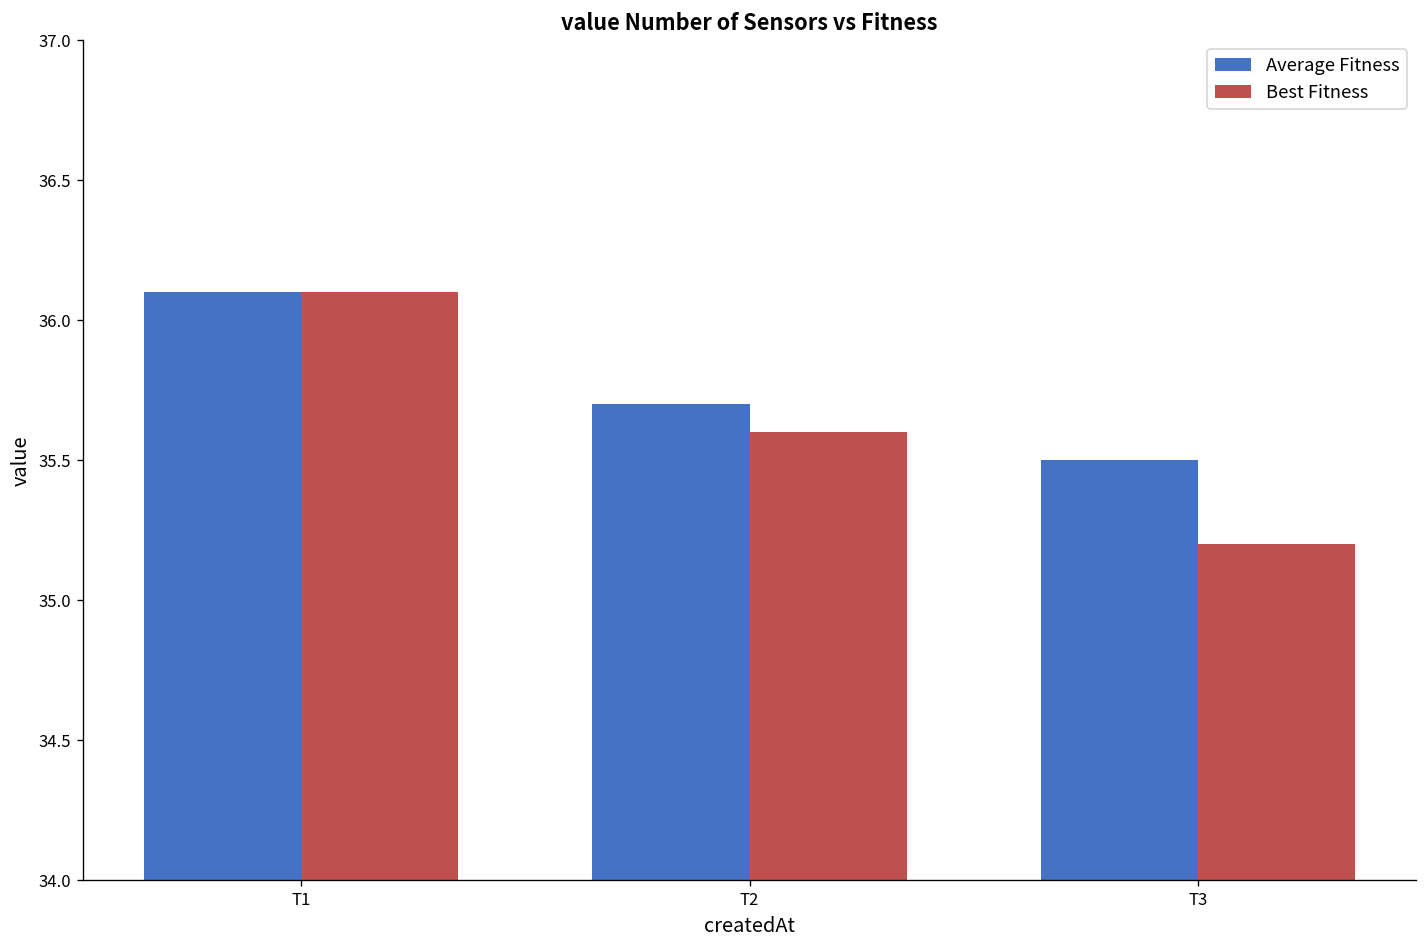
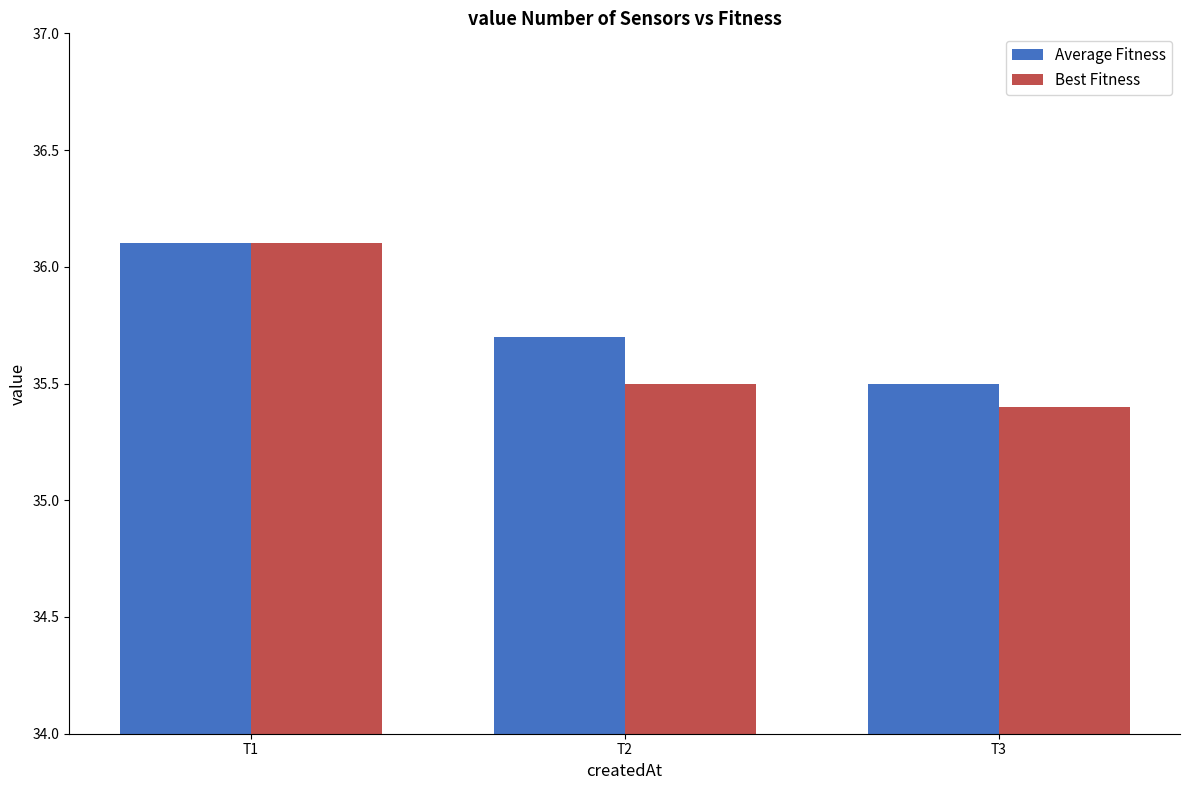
Best Fitness, T2: 35.6 -> 35.5
Best Fitness, T3: 35.2 -> 35.4
